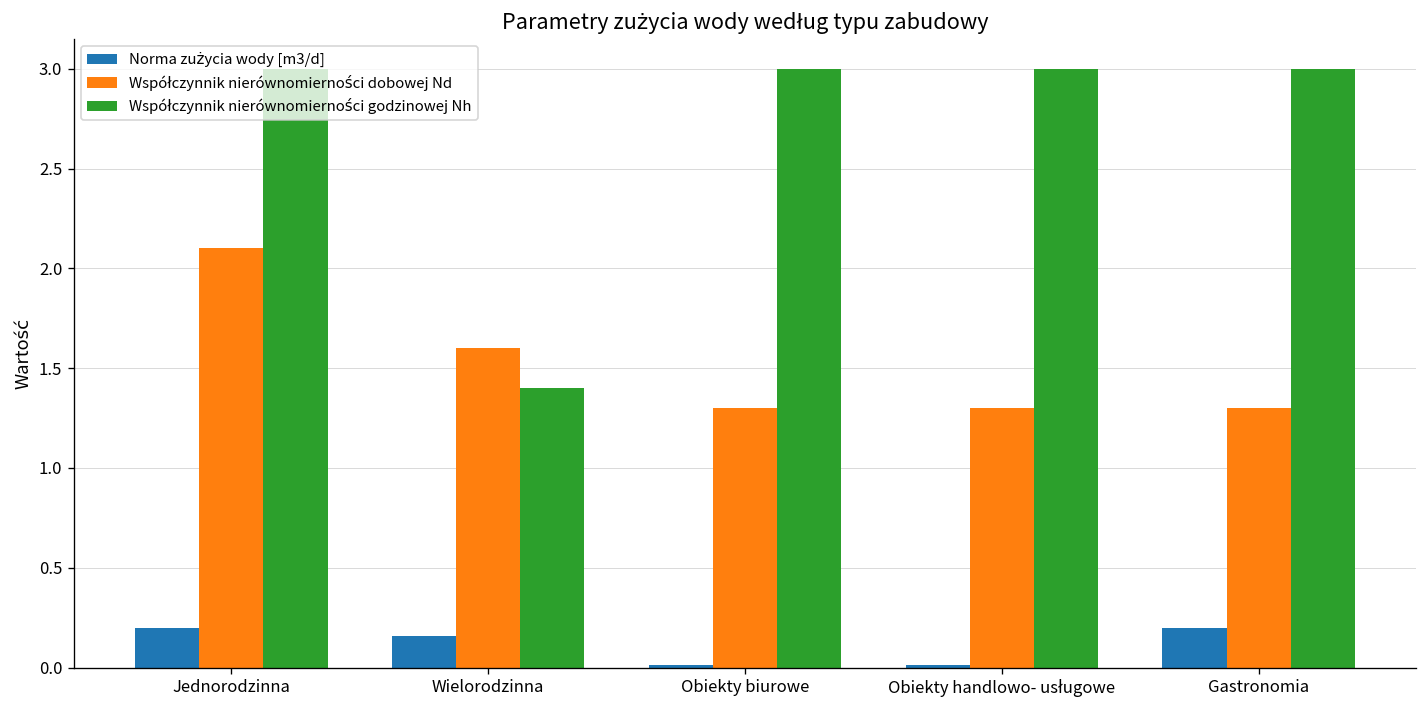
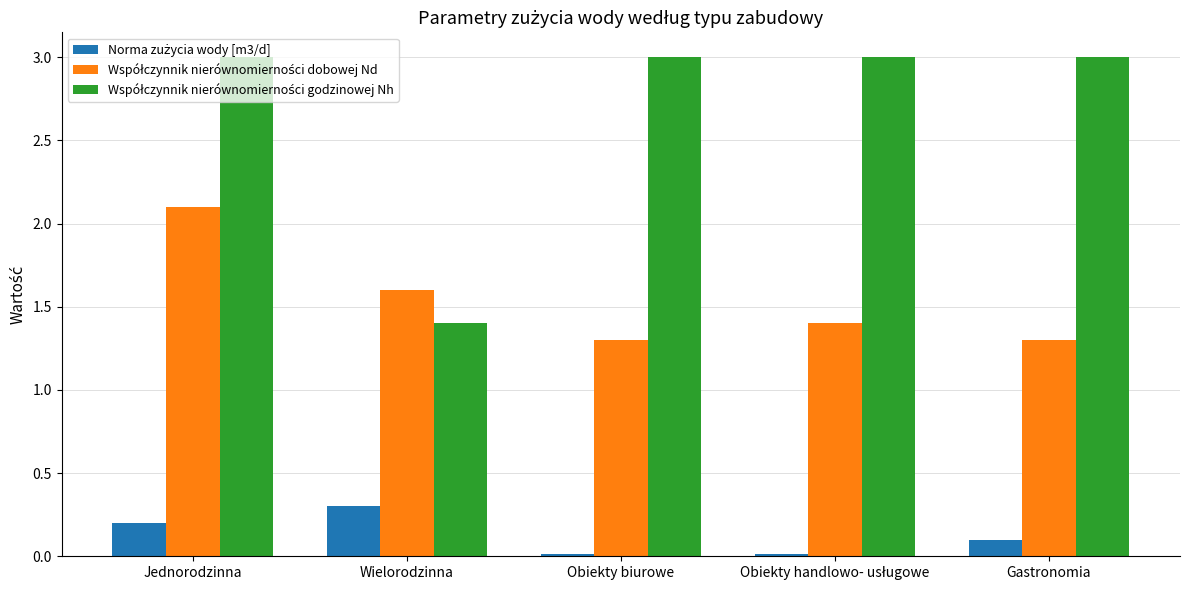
Norma zużycia wody [m3/d], Wielorodzinna: 0.16 -> 0.30
Współczynnik nierównomierności dobowej Nd, Obiekty handlowo- usługowe: 1.3 -> 1.4
Norma zużycia wody [m3/d], Gastronomia: 0.2 -> 0.1
